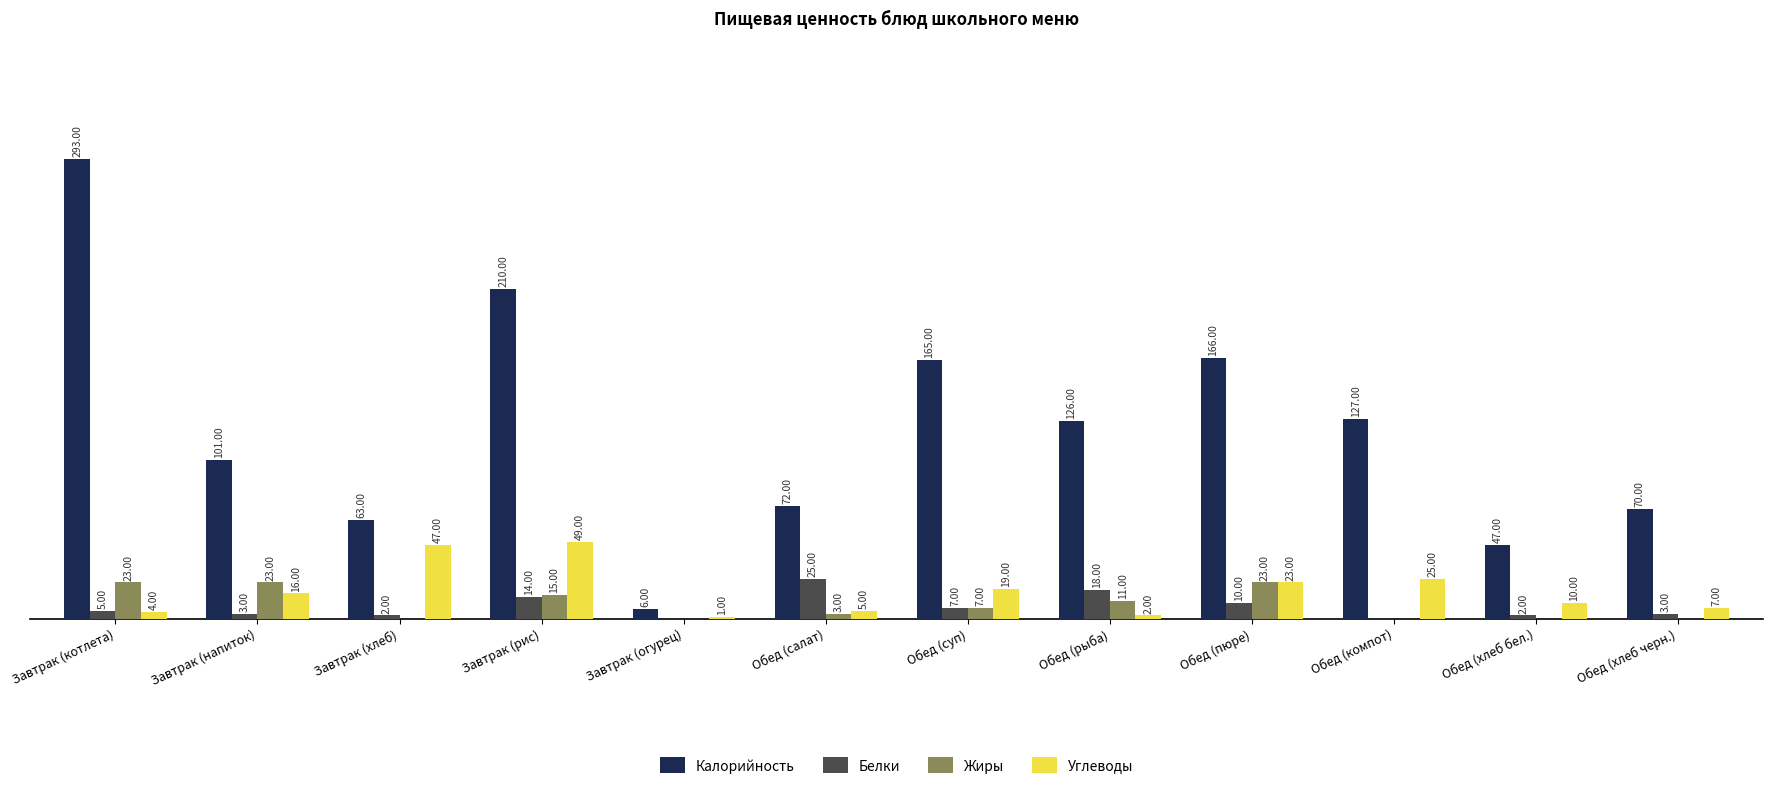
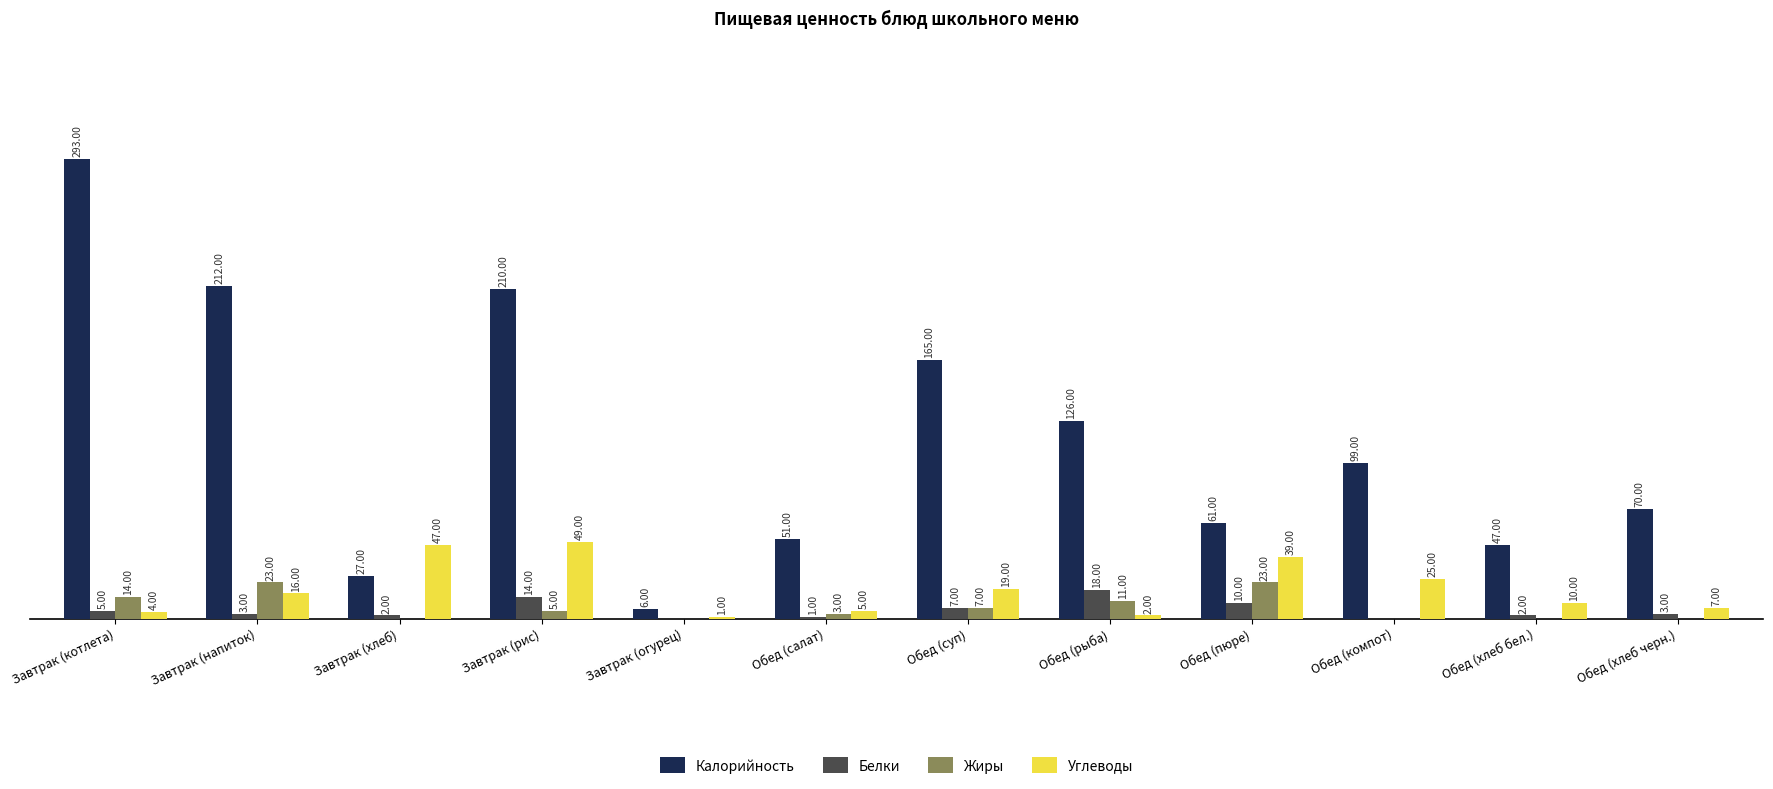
Жиры, Завтрак (котлета): 23.00 -> 14.00
Калорийность, Завтрак (напиток): 101.00 -> 212.00
Калорийность, Завтрак (хлеб): 63.00 -> 27.00
Жиры, Завтрак (рис): 15.00 -> 5.00
Калорийность, Обед (салат): 72.00 -> 51.00
Белки, Обед (салат): 25.00 -> 1.00
Калорийность, Обед (пюре): 166.00 -> 61.00
Углеводы, Обед (пюре): 23.00 -> 39.00
Калорийность, Обед (компот): 127.00 -> 99.00
